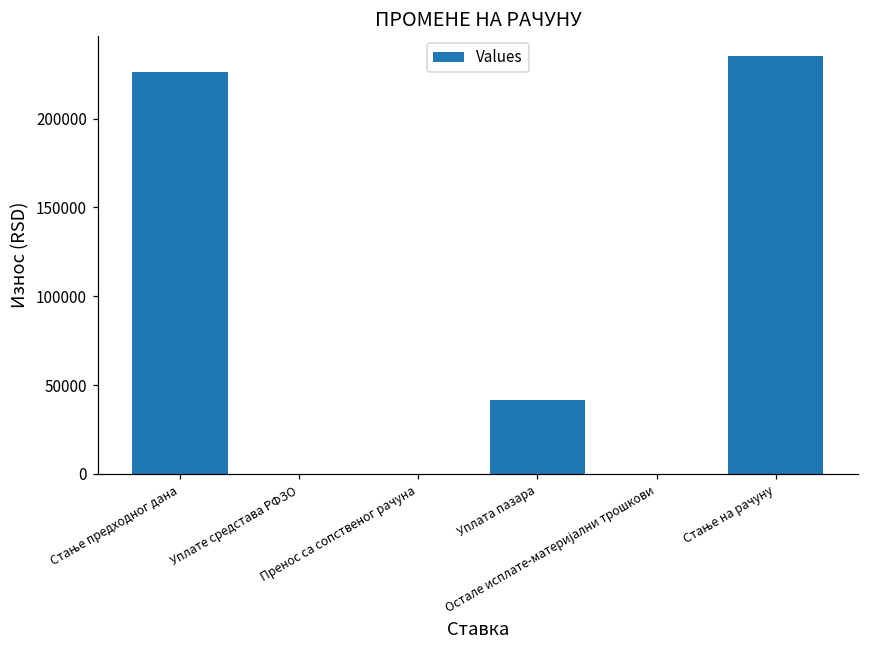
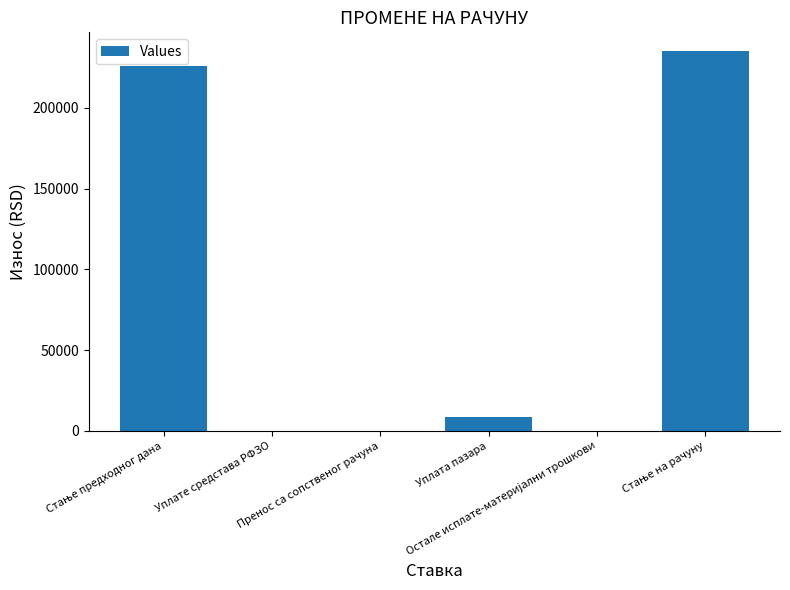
Уплата пазара: 42000 -> 9000
